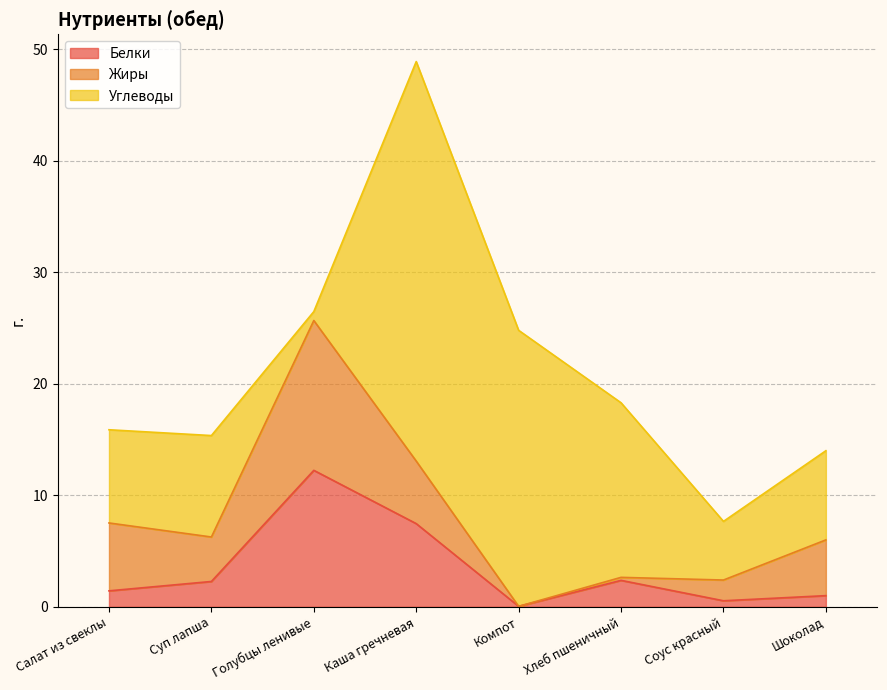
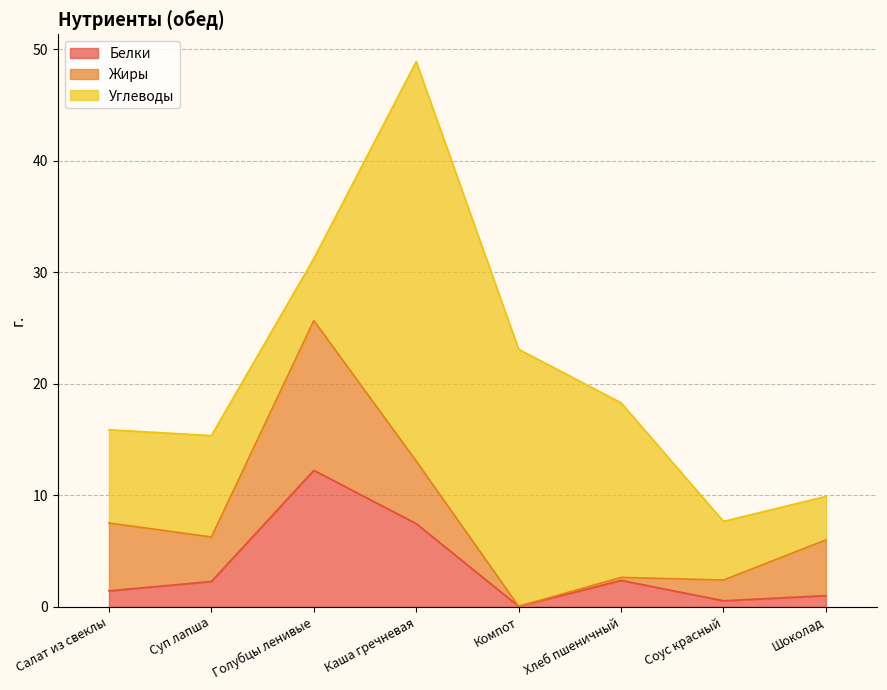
Углеводы, Голубцы ленивые: 0.8 -> 5.6
Углеводы, Компот: 24.8 -> 23.1
Углеводы, Шоколад: 8.0 -> 3.9
